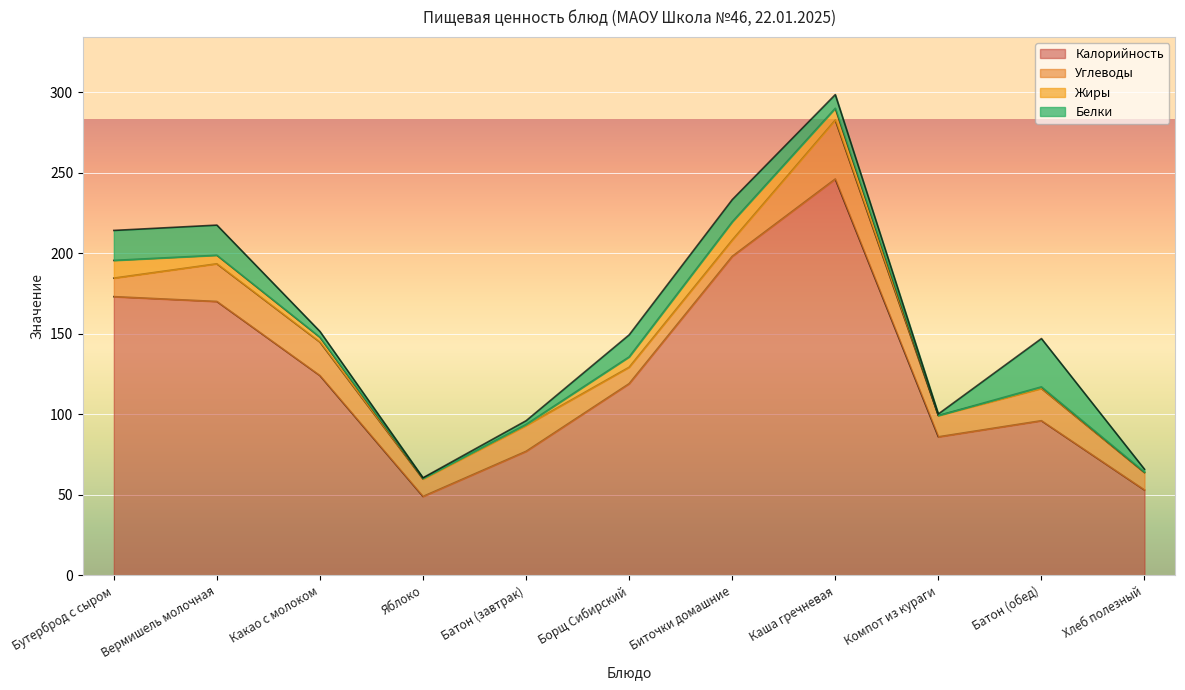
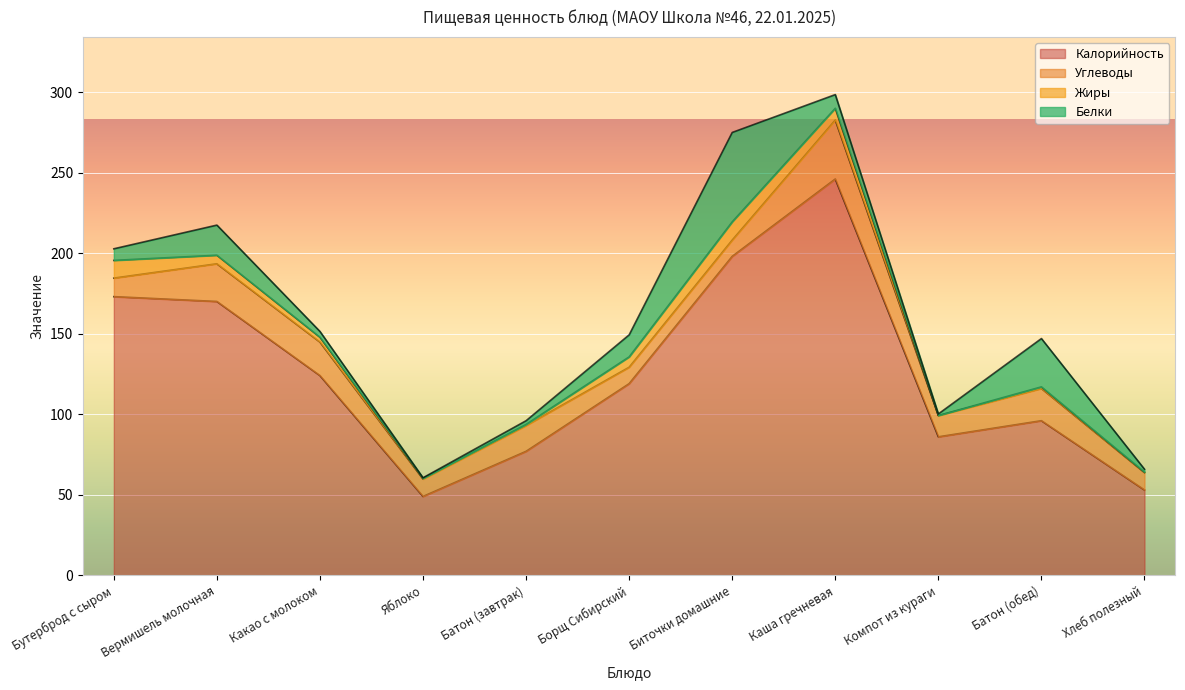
Белки, Бутерброд с сыром: 19 -> 7
Белки, Биточки домашние: 14 -> 55
